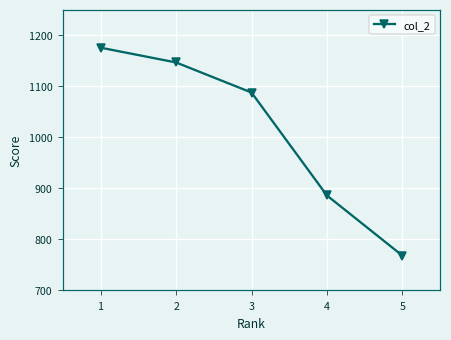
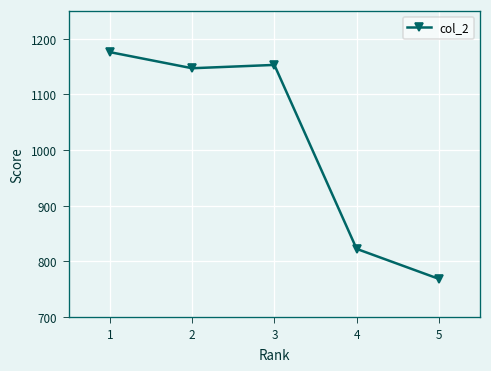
3: 1090 -> 1150
4: 890 -> 820
